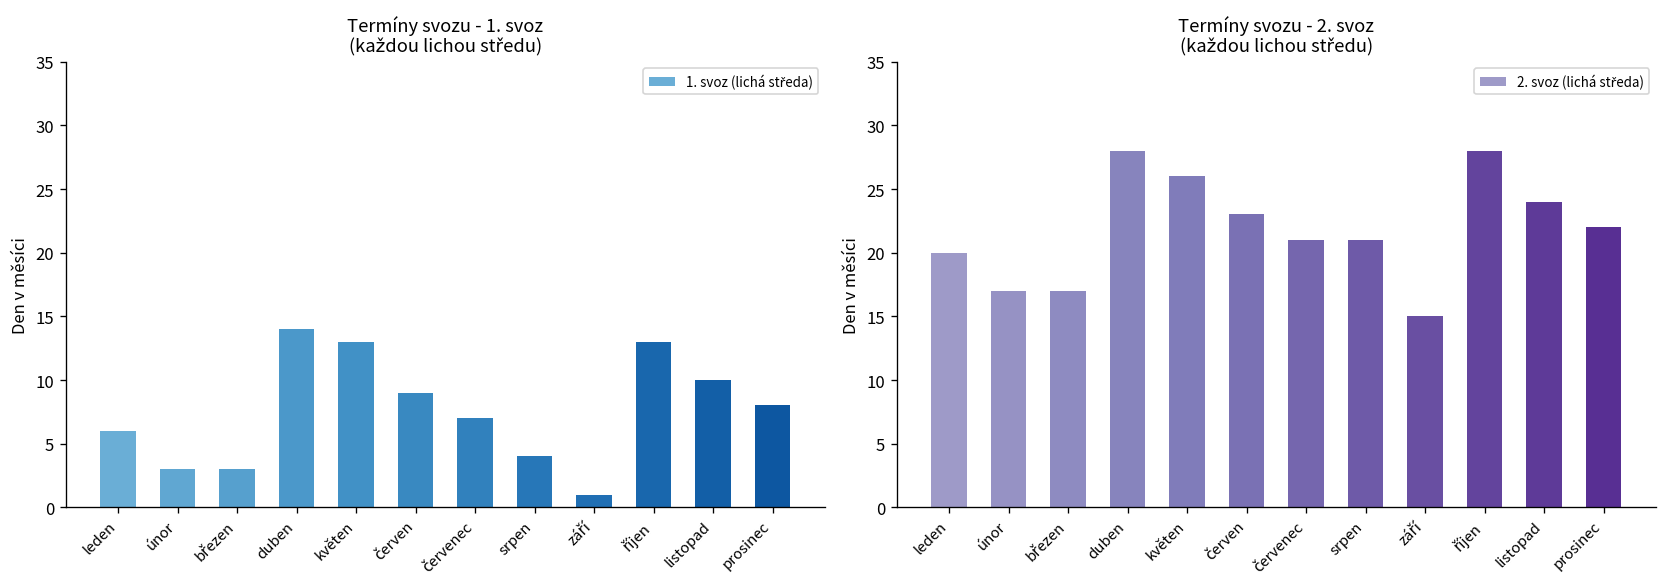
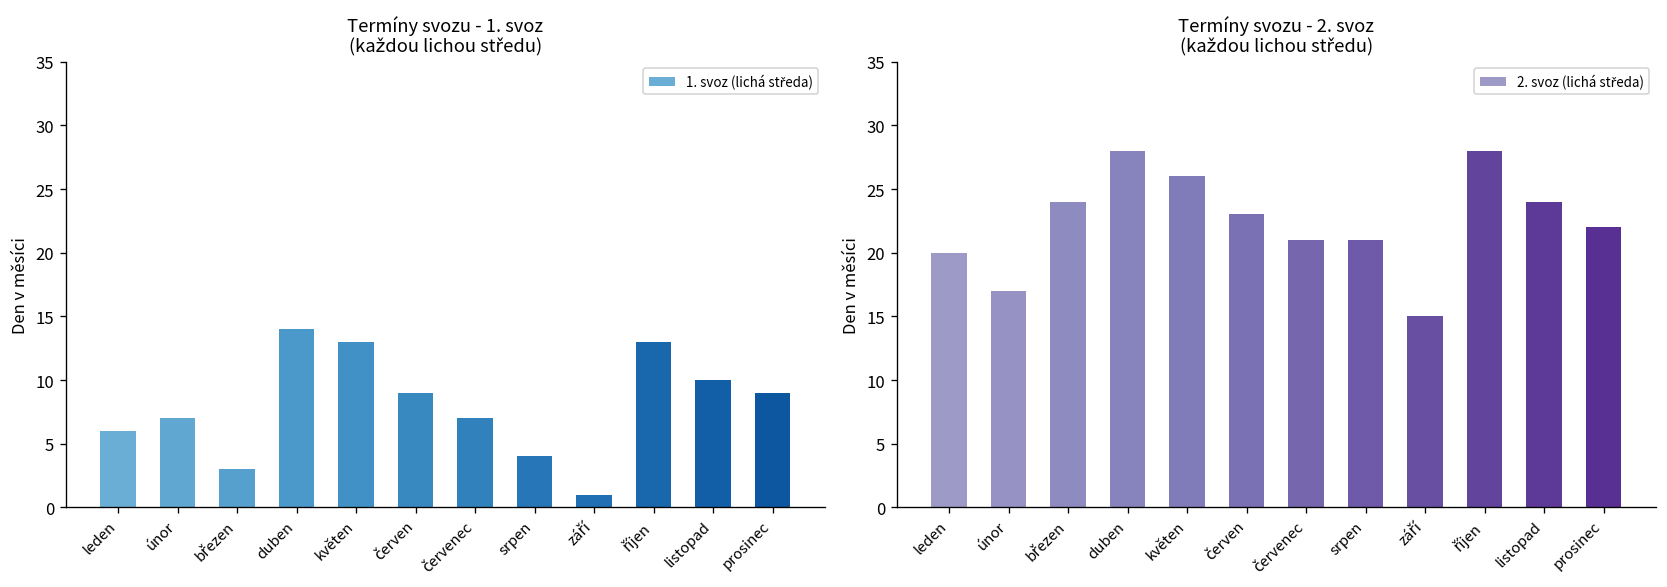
Termíny svozu - 1. svoz (každou lichou středu), únor: 3 -> 7
Termíny svozu - 1. svoz (každou lichou středu), prosinec: 8 -> 9
Termíny svozu - 2. svoz (každou lichou středu), březen: 17 -> 24
